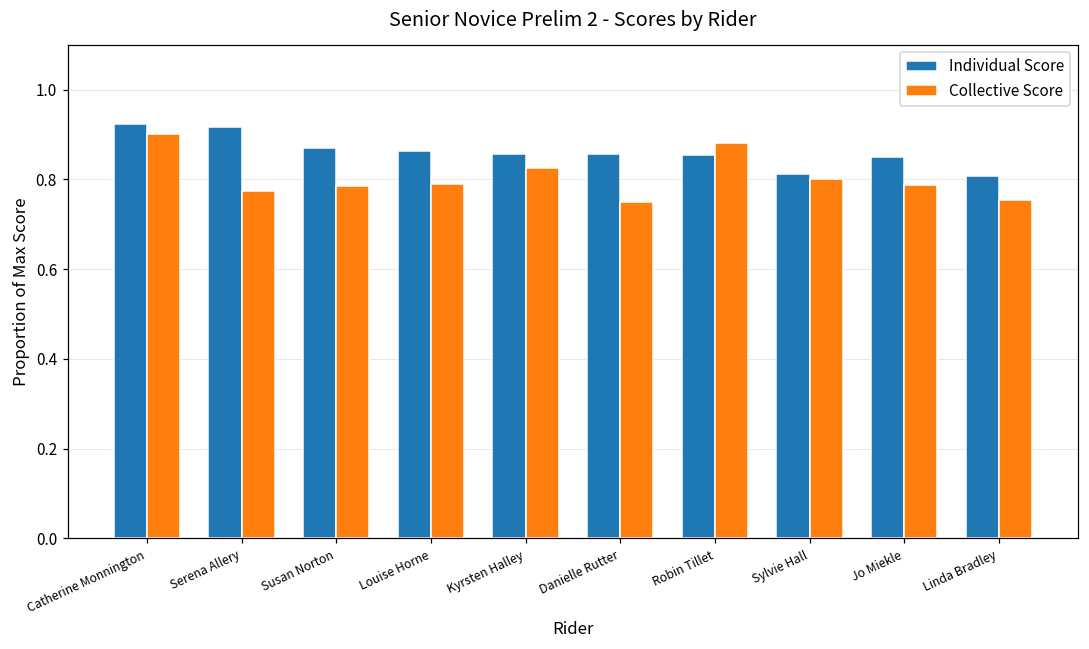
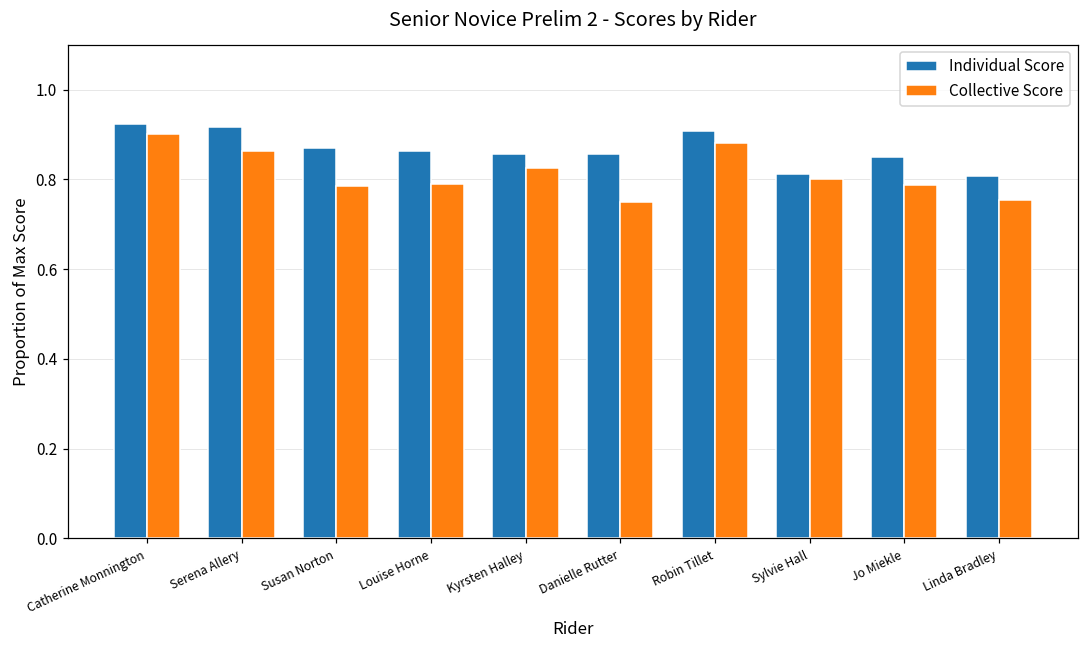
Collective Score, Serena Allery: 0.77 -> 0.86
Individual Score, Robin Tillet: 0.85 -> 0.91
